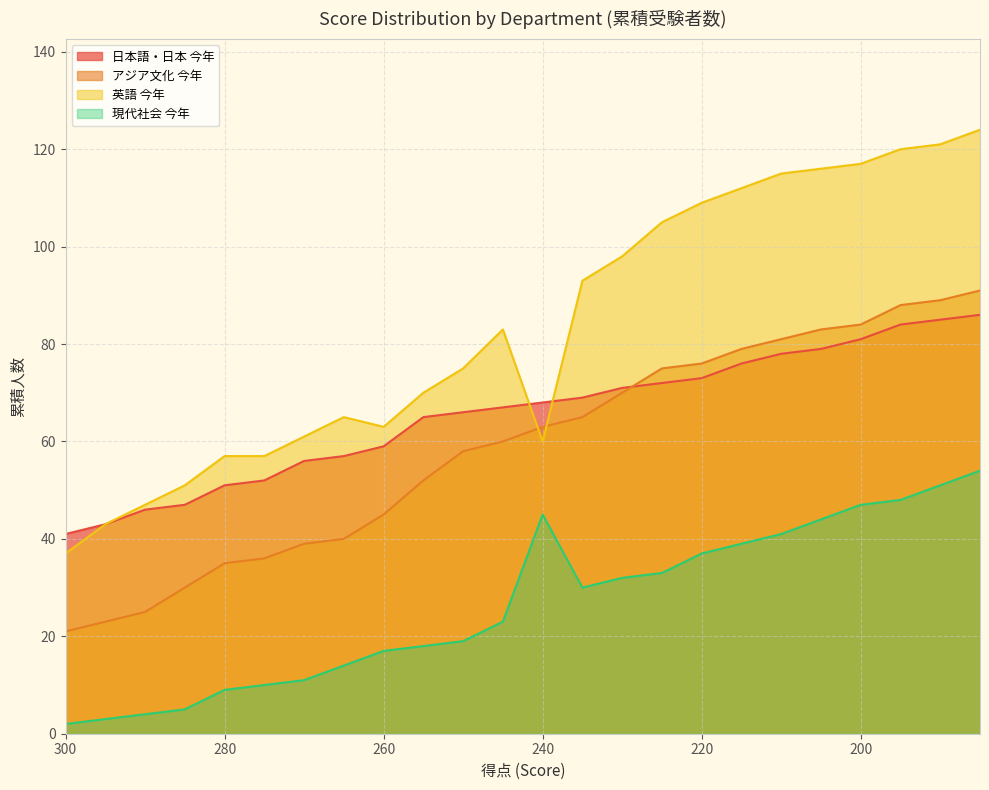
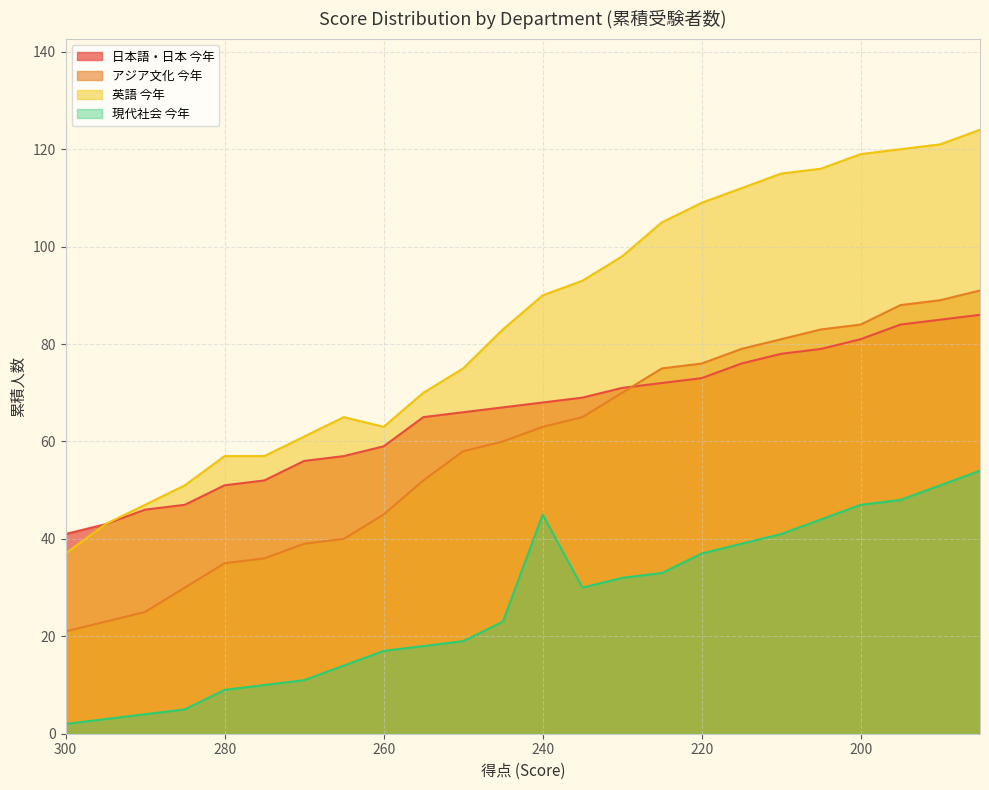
英語 今年, 240: 60 -> 90
英語 今年, 200: 117 -> 119
